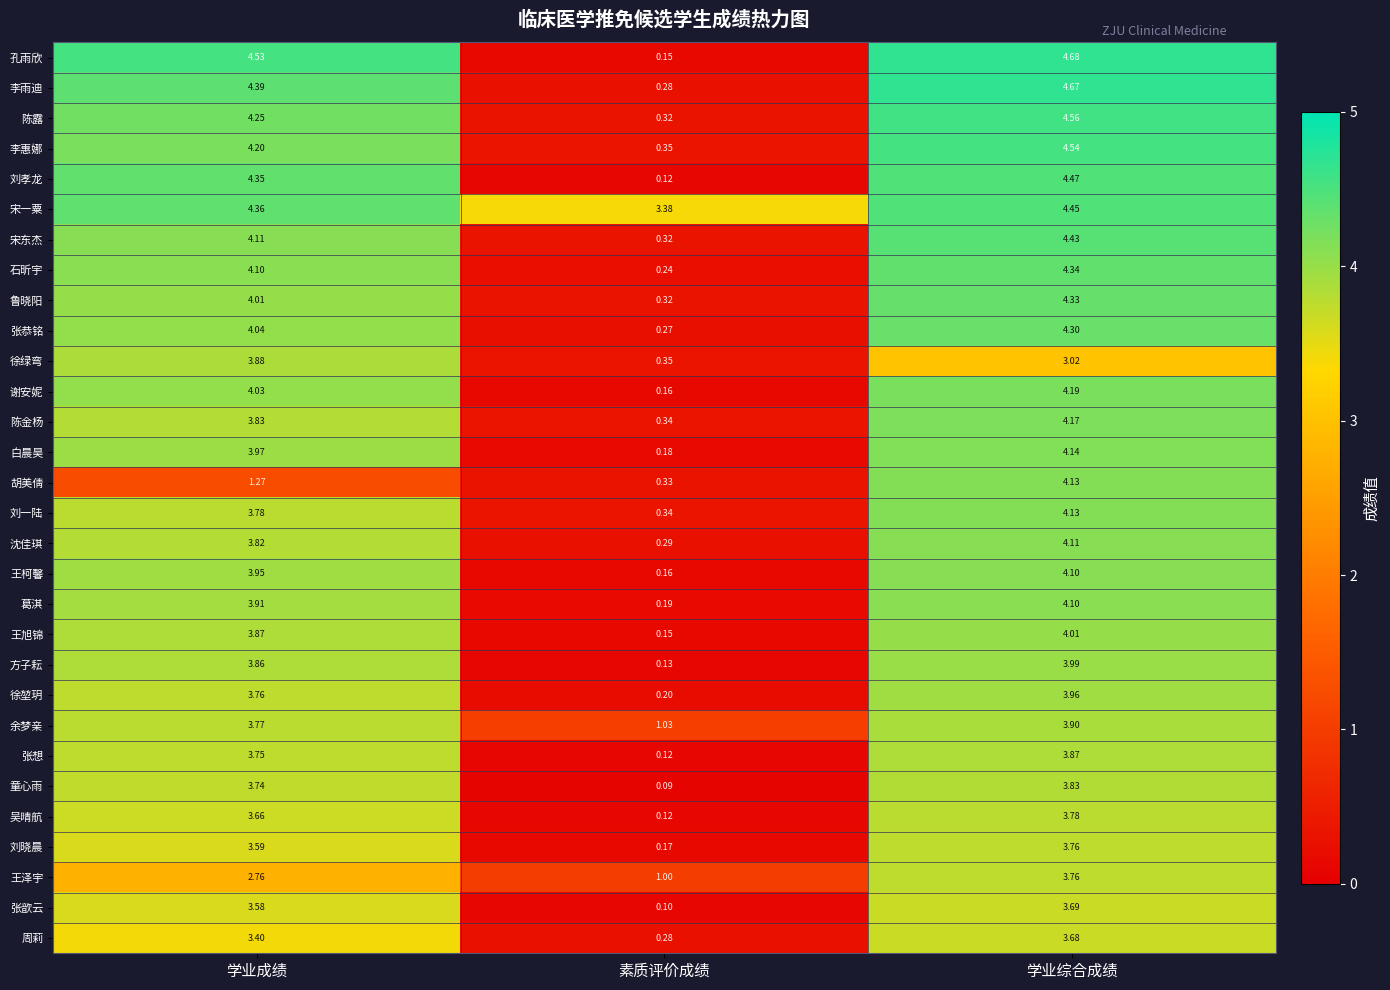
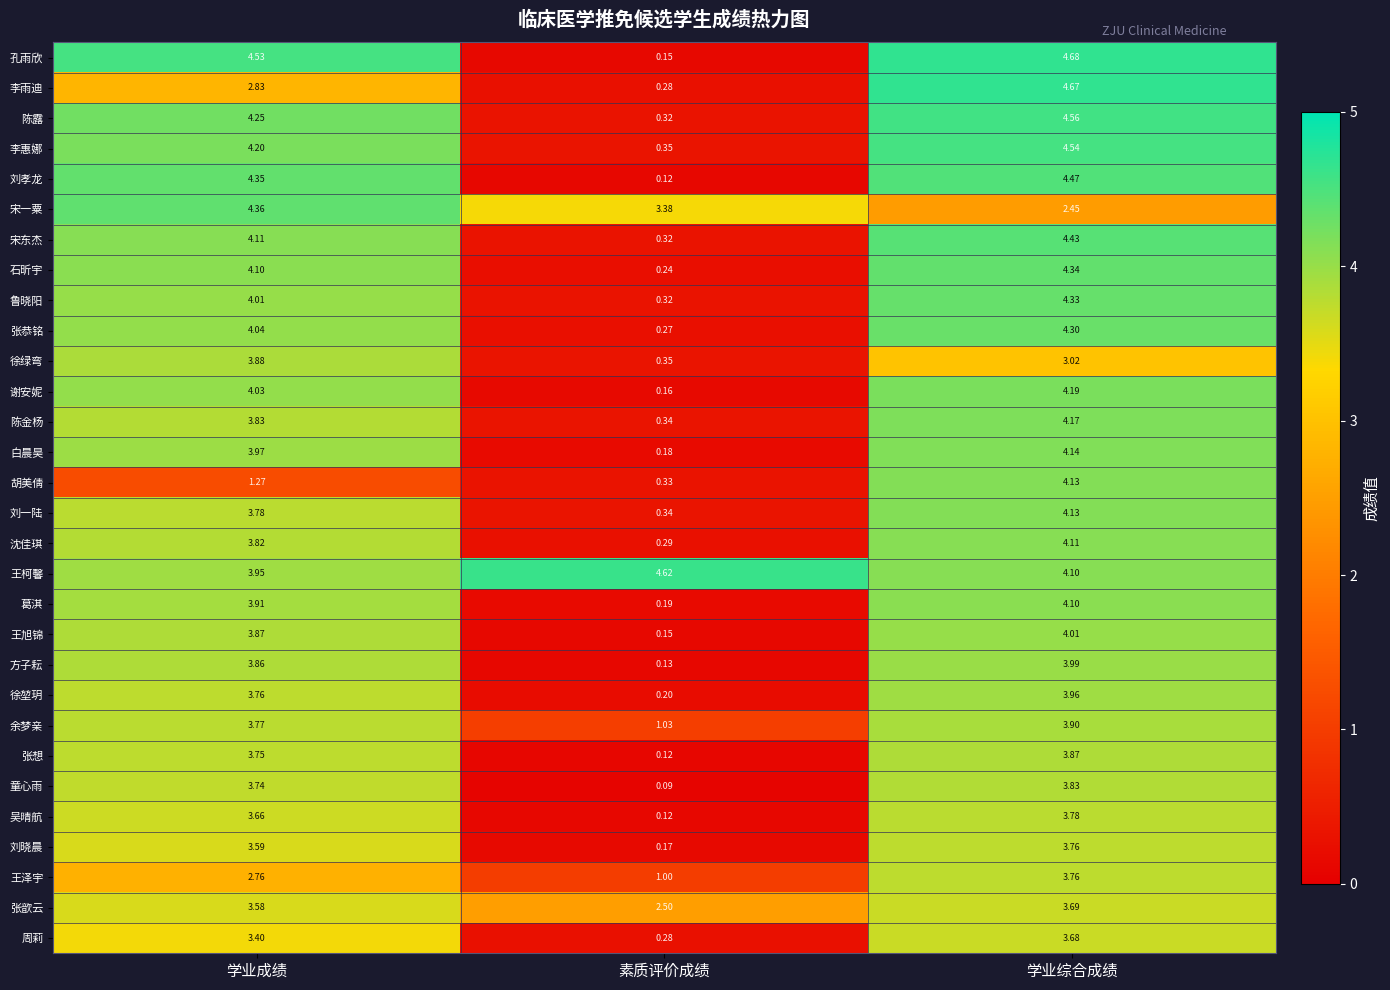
李雨迪, 学业成绩: 4.39 -> 2.83
宋一粟, 学业综合成绩: 4.45 -> 2.45
王柯馨, 素质评价成绩: 0.16 -> 4.62
张歆云, 素质评价成绩: 0.10 -> 2.50
